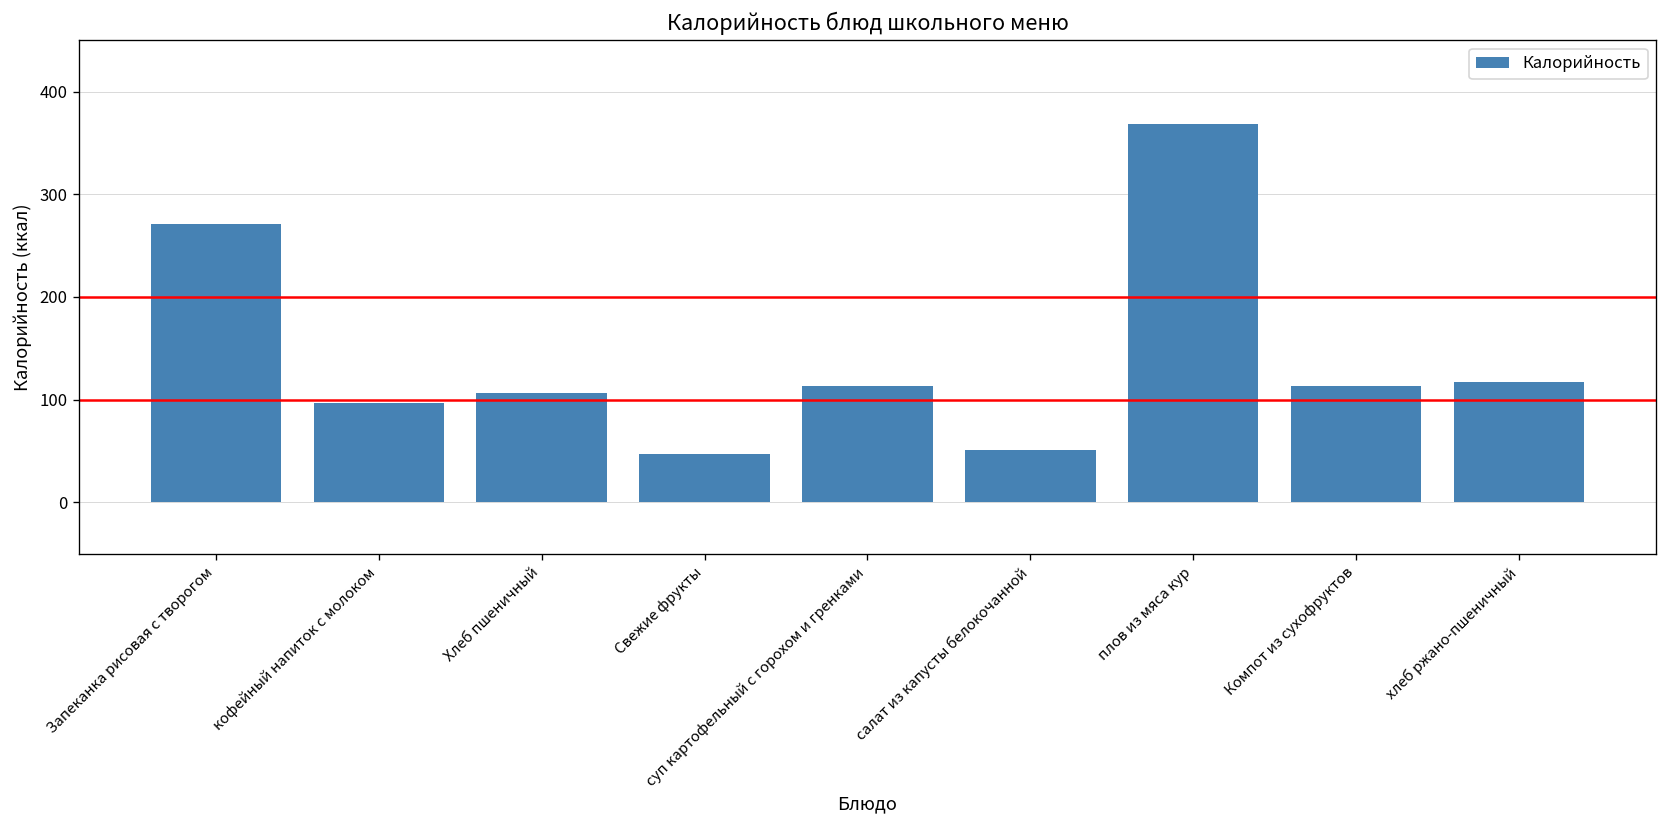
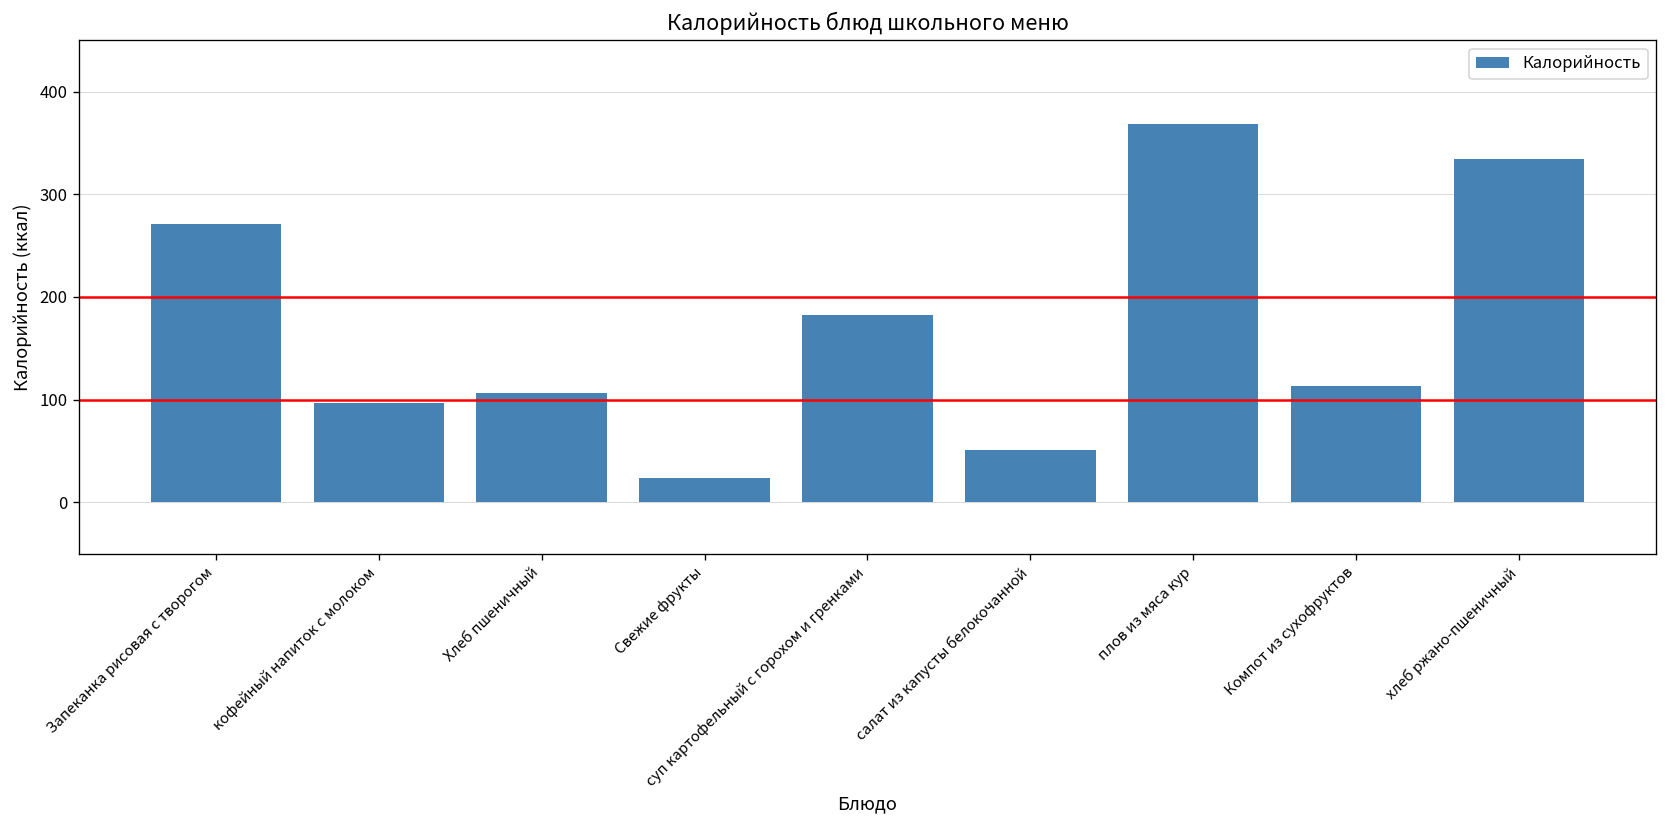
Свежие фрукты: 50 -> 20
суп картофельный с горохом и гренками: 110 -> 180
хлеб ржано-пшеничный: 120 -> 330
